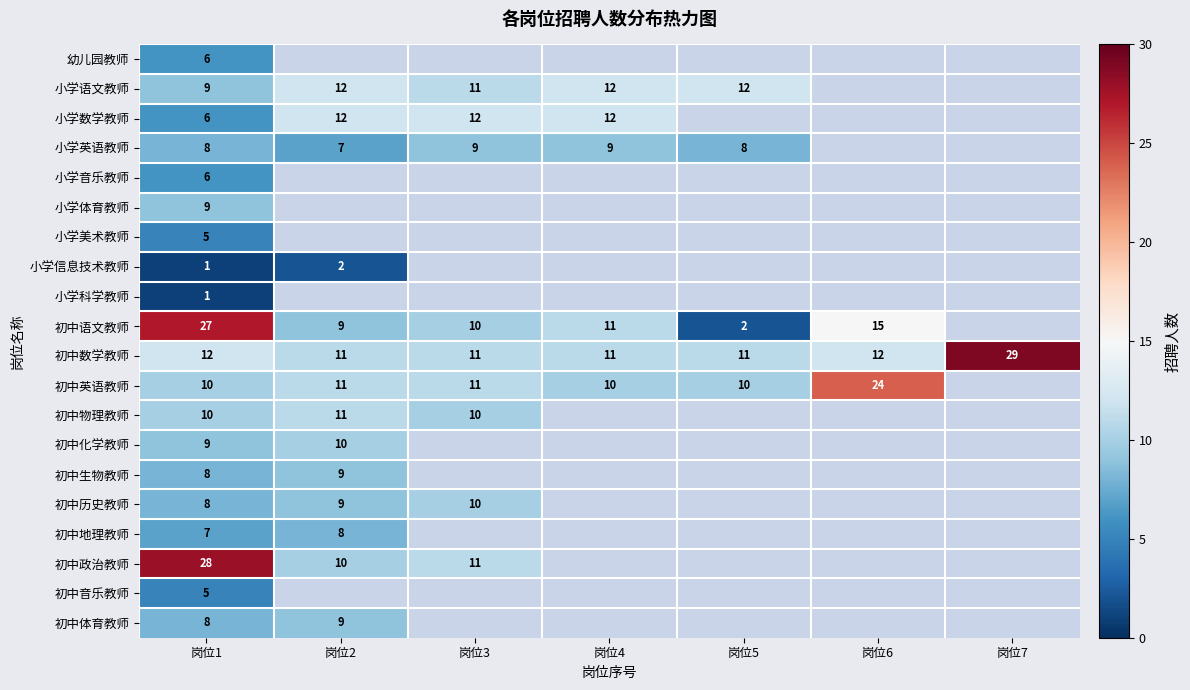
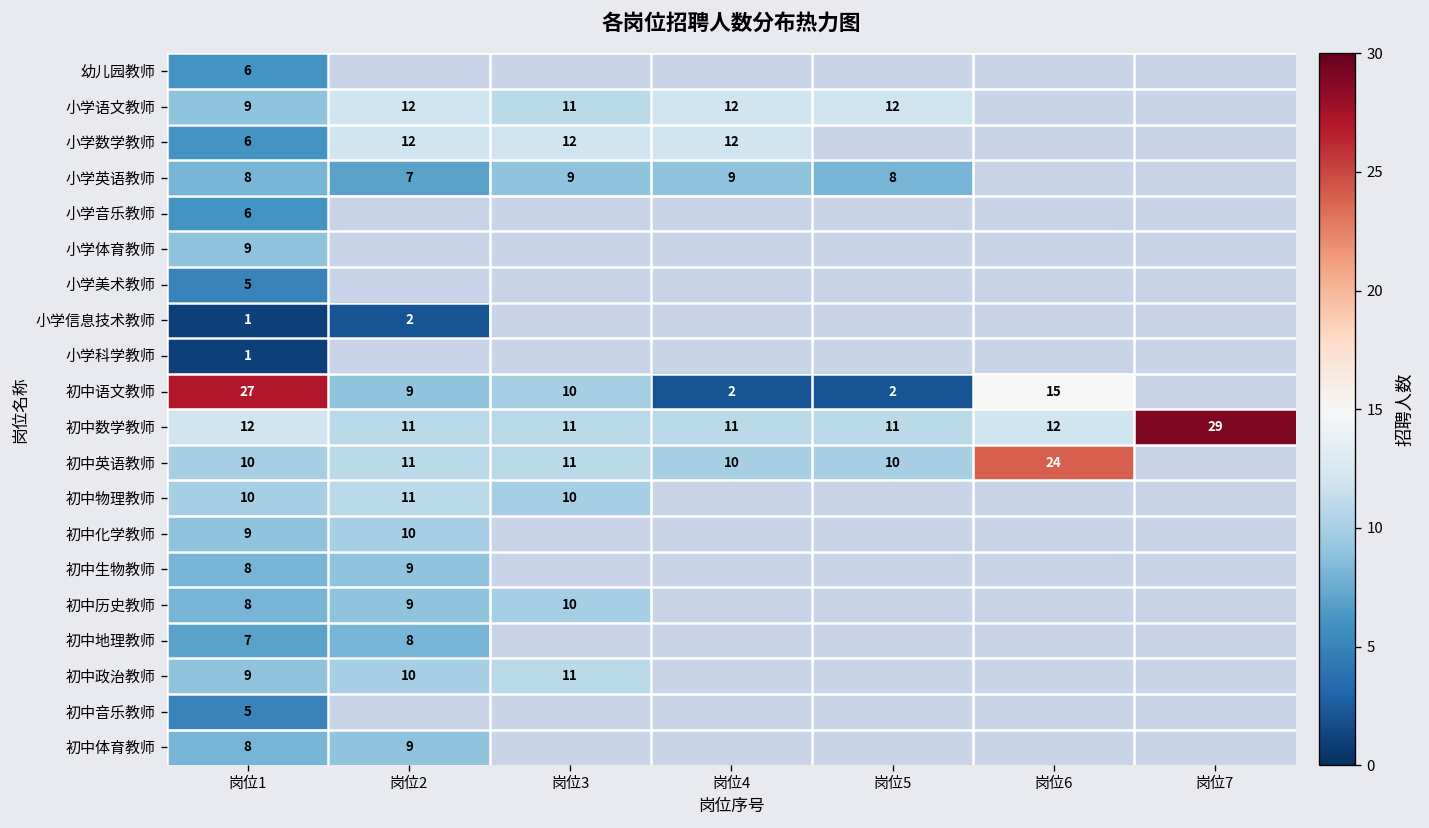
初中语文教师, 岗位4: 11 -> 2
初中政治教师, 岗位1: 28 -> 9
